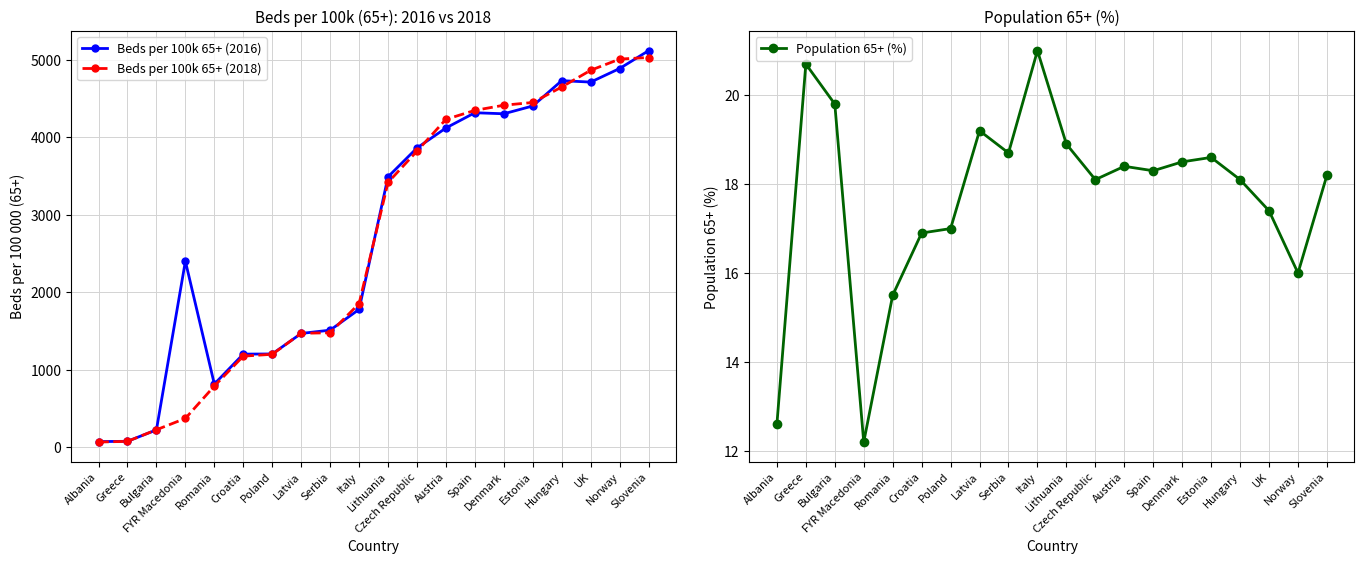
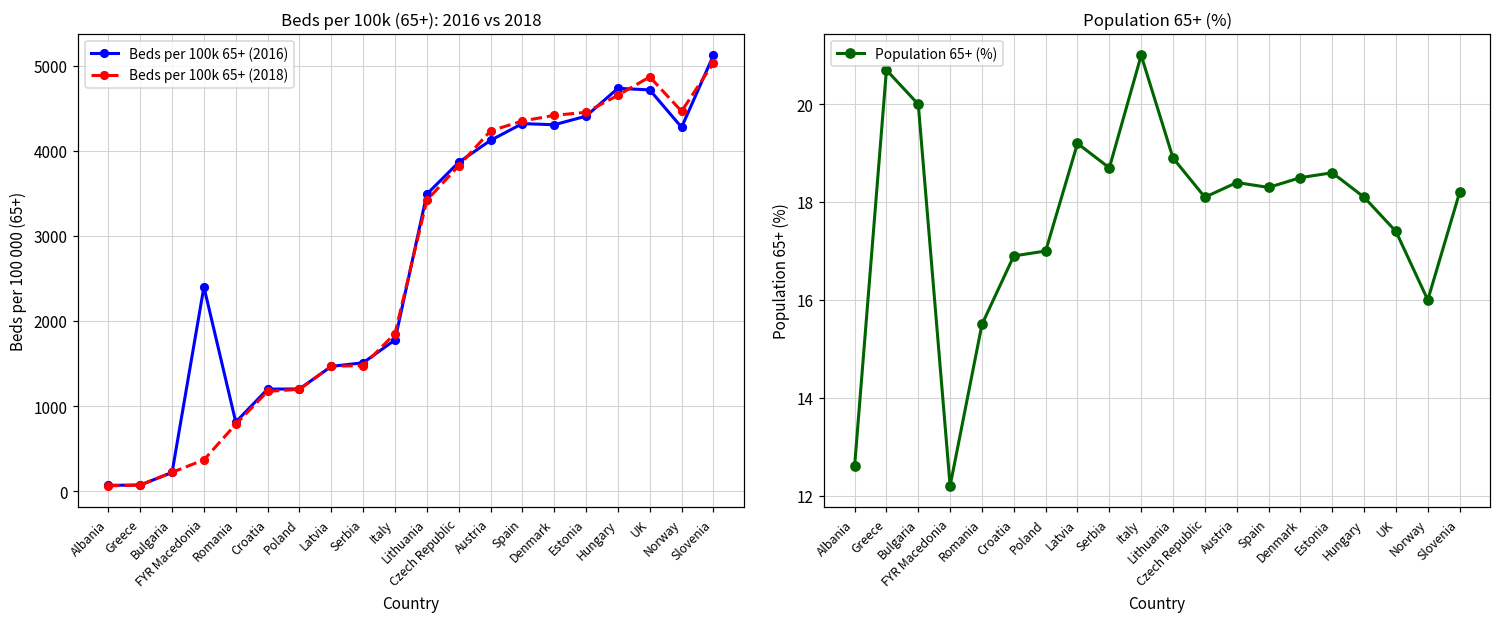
Beds per 100k (65+): 2016 vs 2018, Beds per 100k 65+ (2016), Norway: 4900 -> 4300
Beds per 100k (65+): 2016 vs 2018, Beds per 100k 65+ (2018), Norway: 5000 -> 4500
Population 65+ (%), Bulgaria: 19.8 -> 20.0
